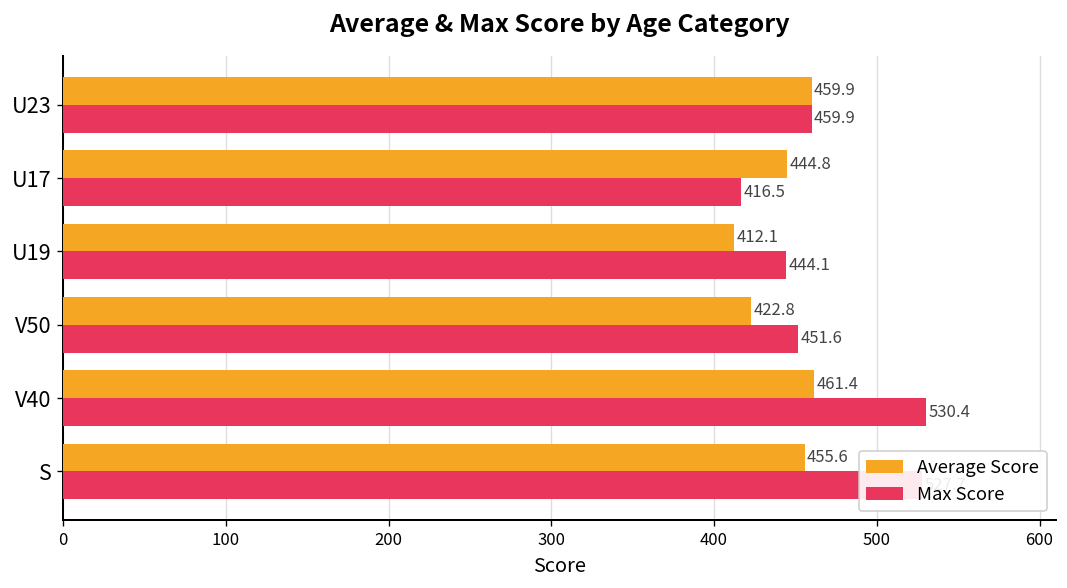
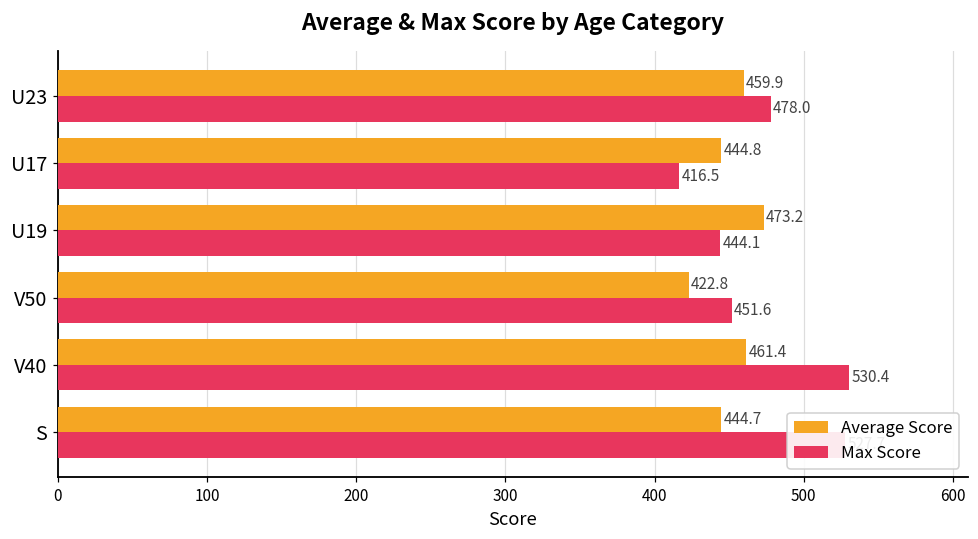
Max Score, U23: 459.9 -> 478.0
Average Score, U19: 412.1 -> 473.2
Average Score, S: 455.6 -> 444.7
